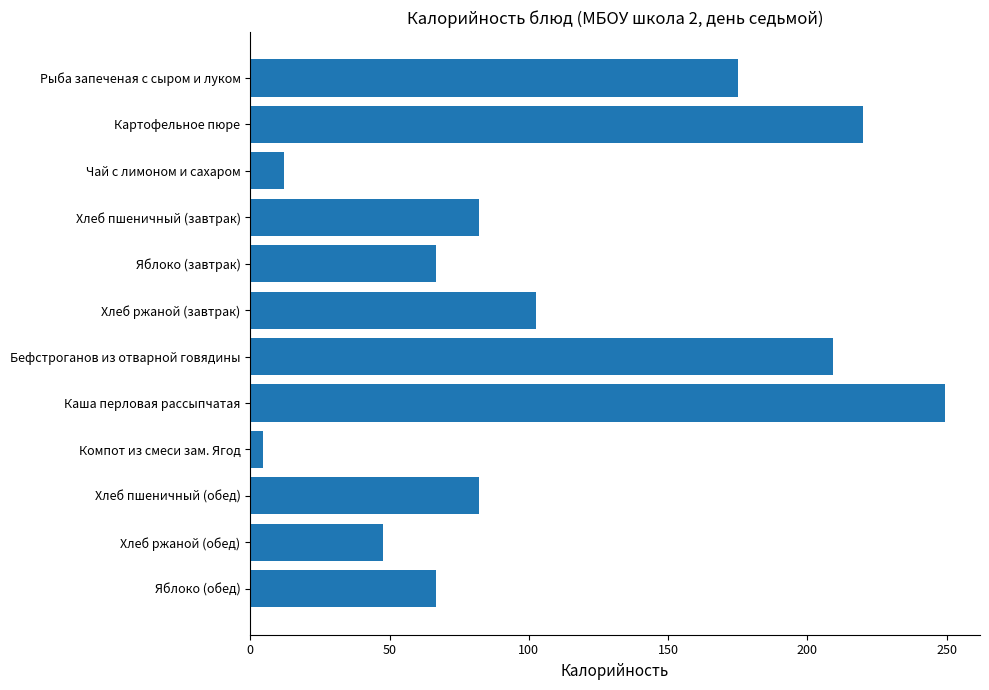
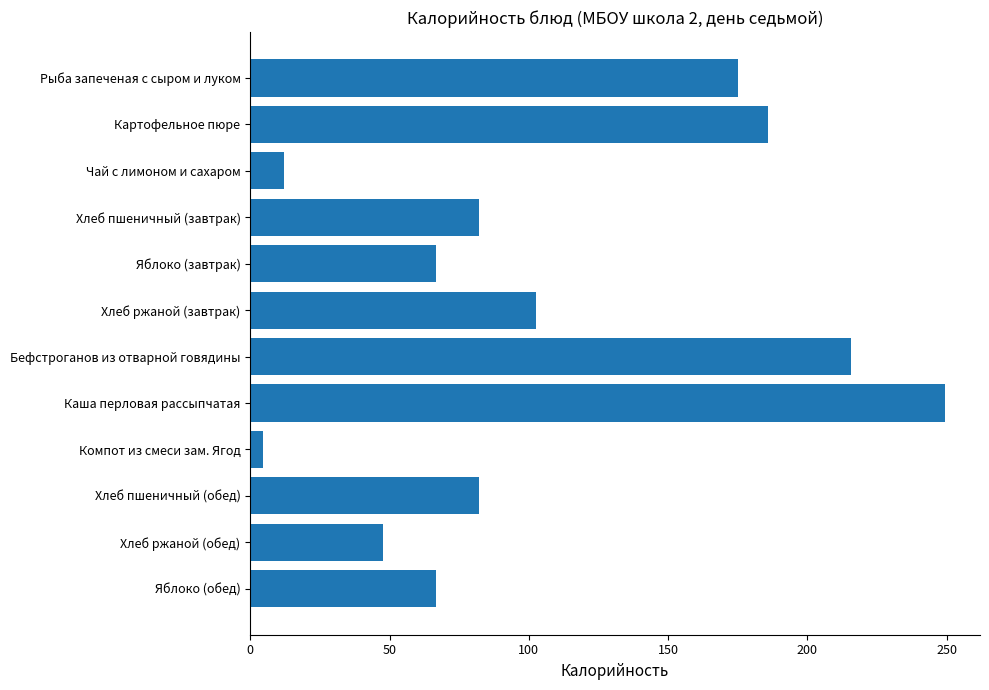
Картофельное пюре: 220 -> 186
Бефстроганов из отварной говядины: 209 -> 216
